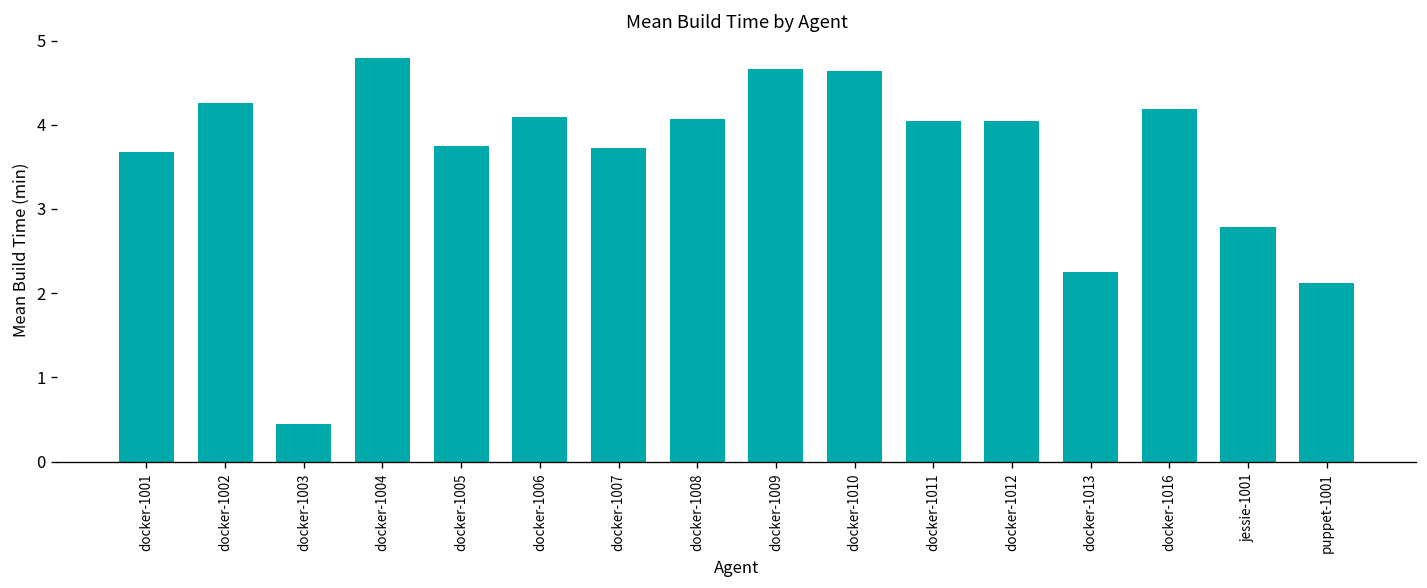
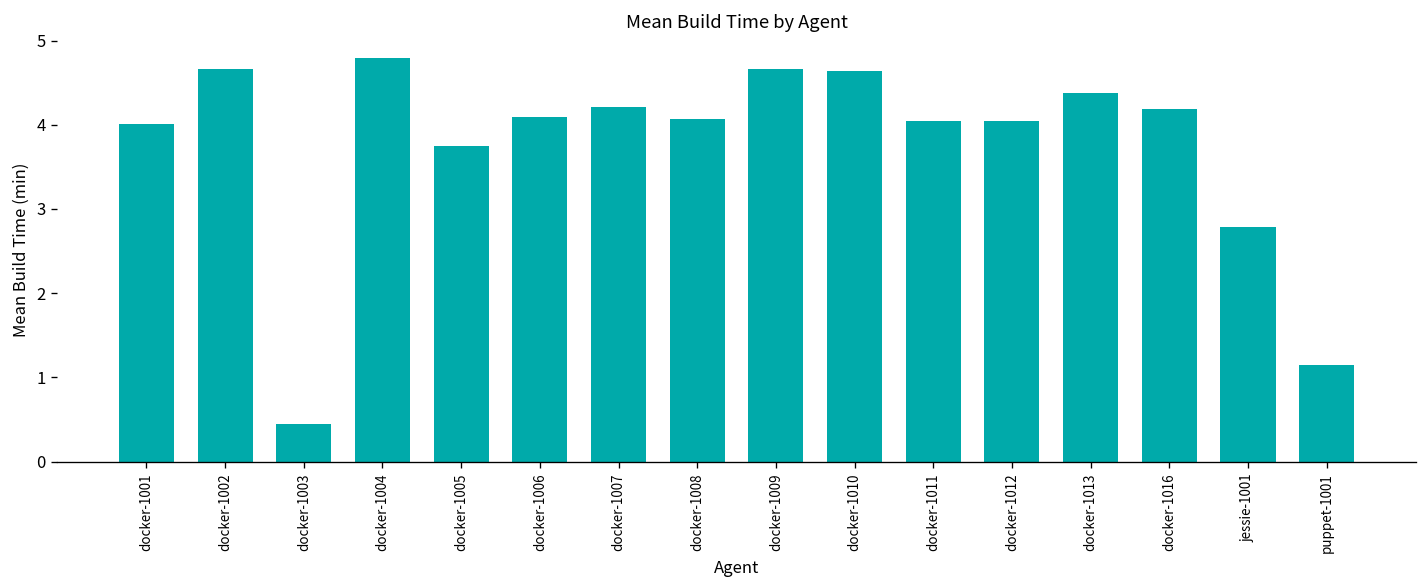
docker-1001: 3.7 -> 4.0
docker-1002: 4.3 -> 4.7
docker-1007: 3.7 -> 4.2
docker-1013: 2.3 -> 4.4
puppet-1001: 2.1 -> 1.1
